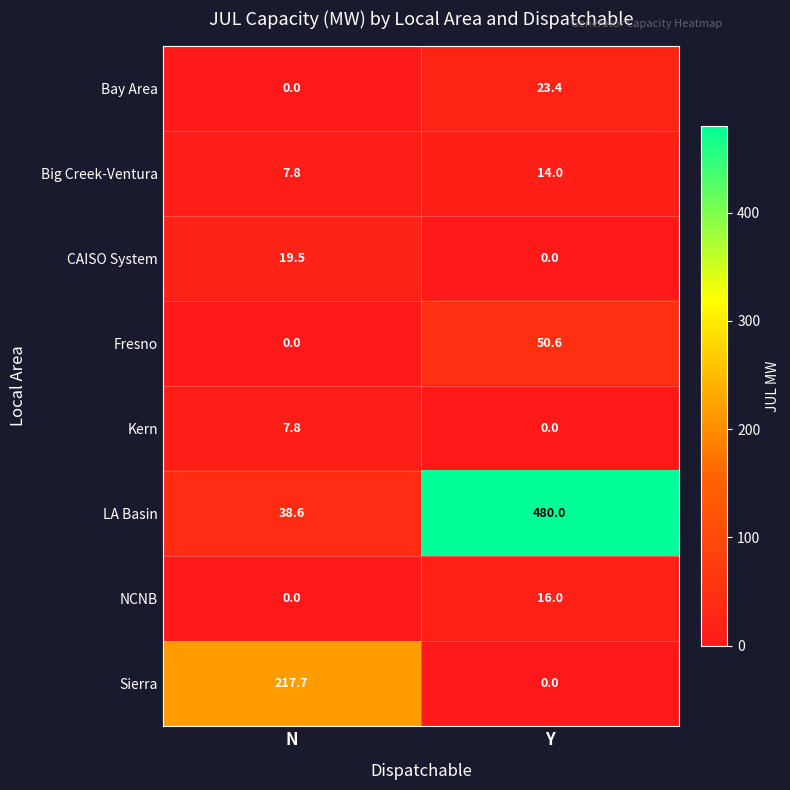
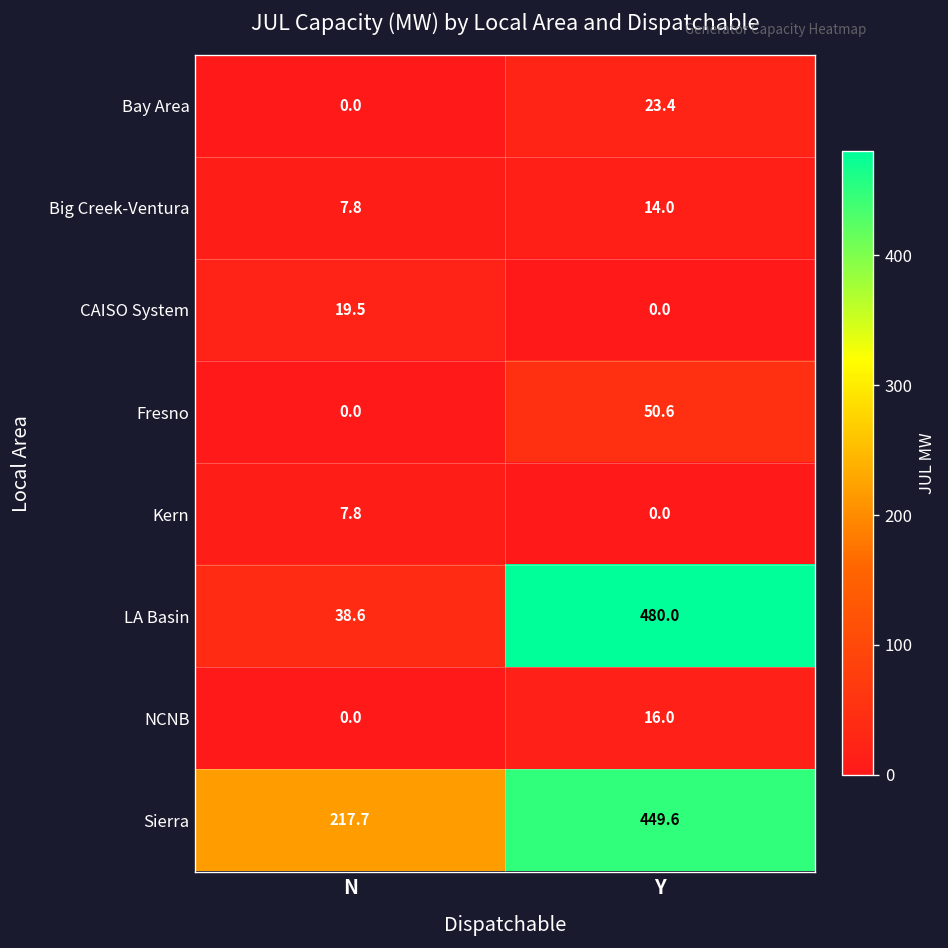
Sierra, Y: 0.0 -> 449.6
